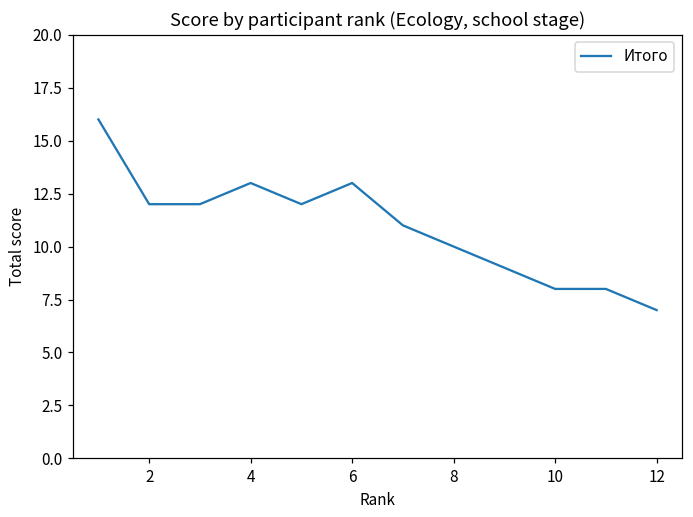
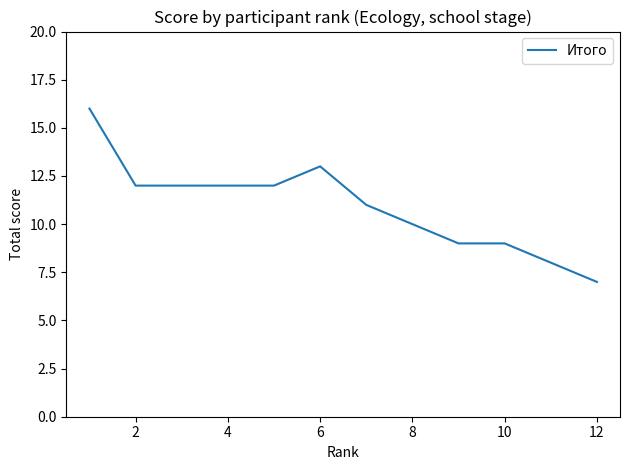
4: 13 -> 12
10: 8 -> 9
